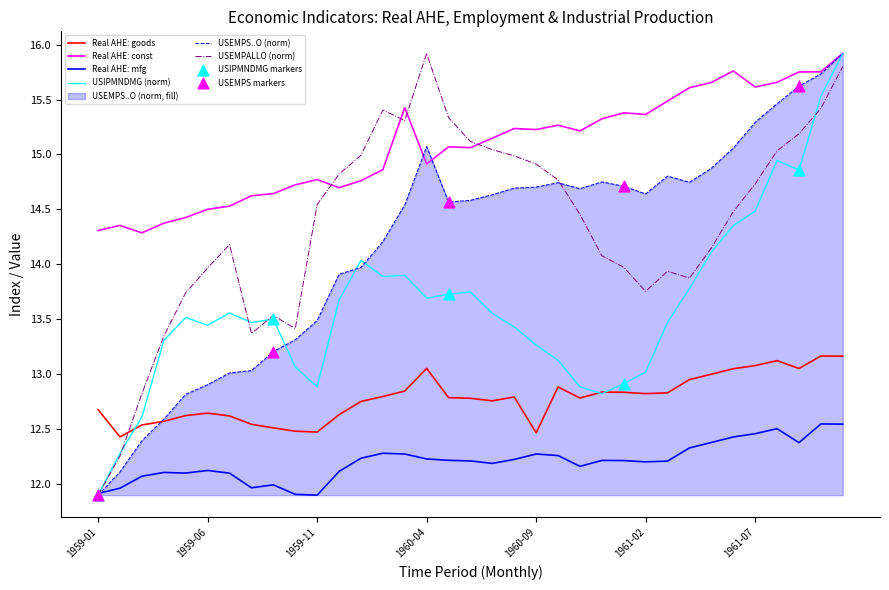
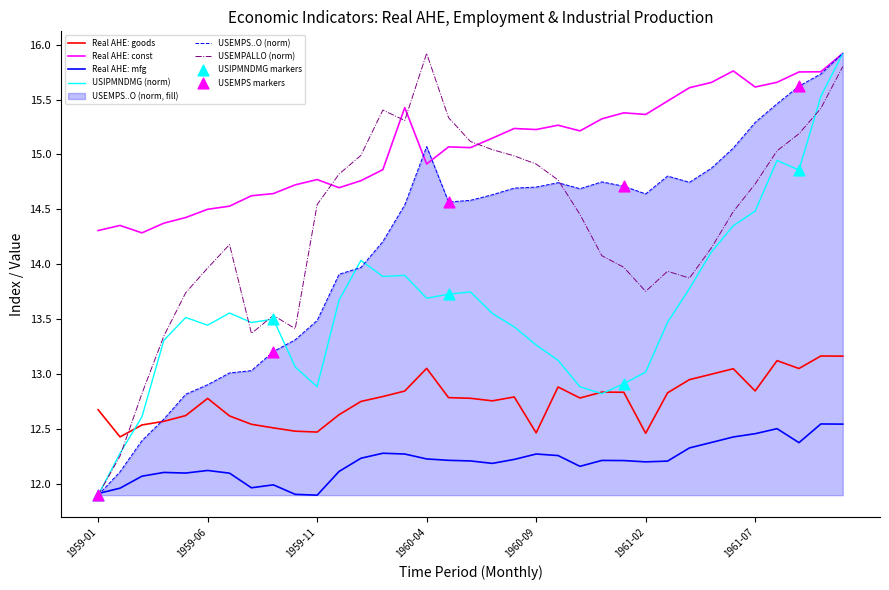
Real AHE: goods, 1959-06: 12.65 -> 12.78
Real AHE: goods, 1961-02: 12.82 -> 12.46
Real AHE: goods, 1961-07: 13.08 -> 12.85
